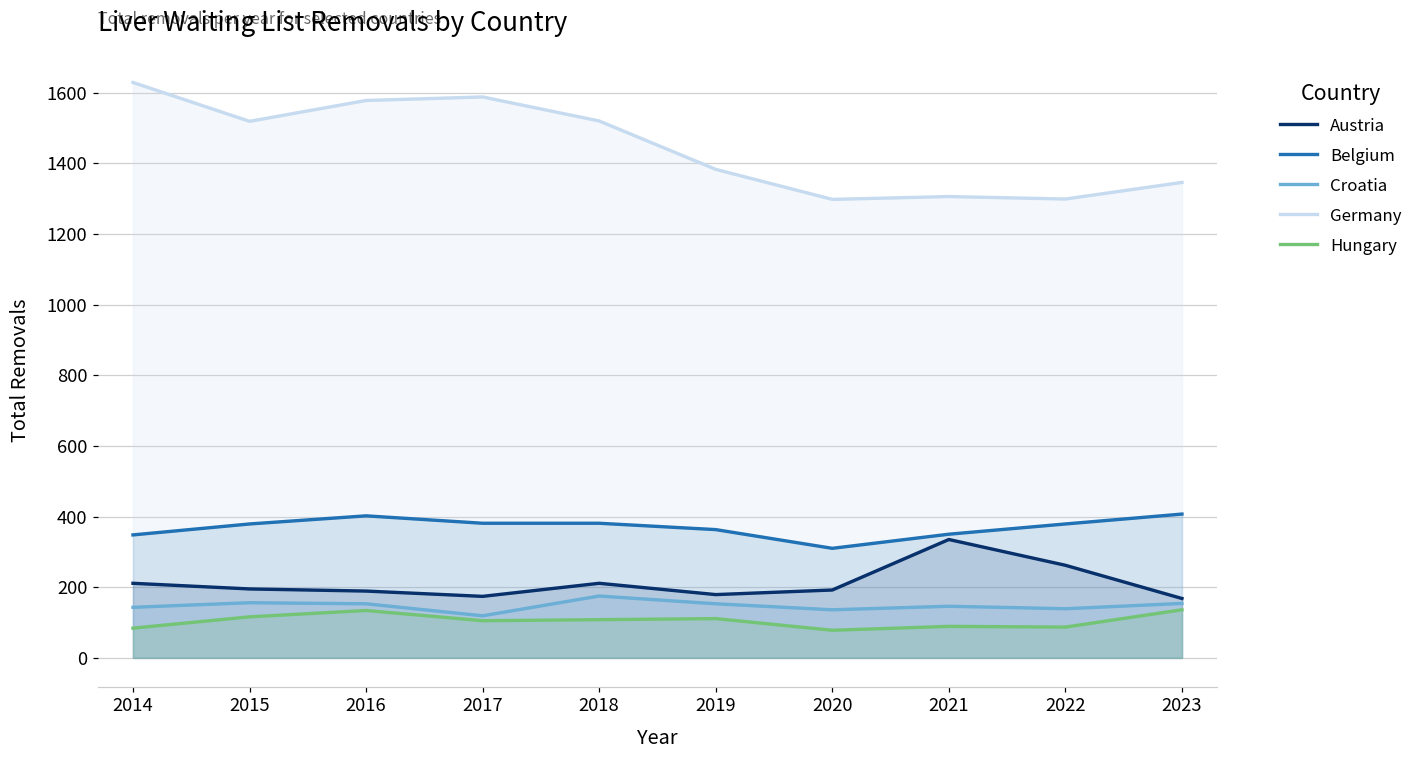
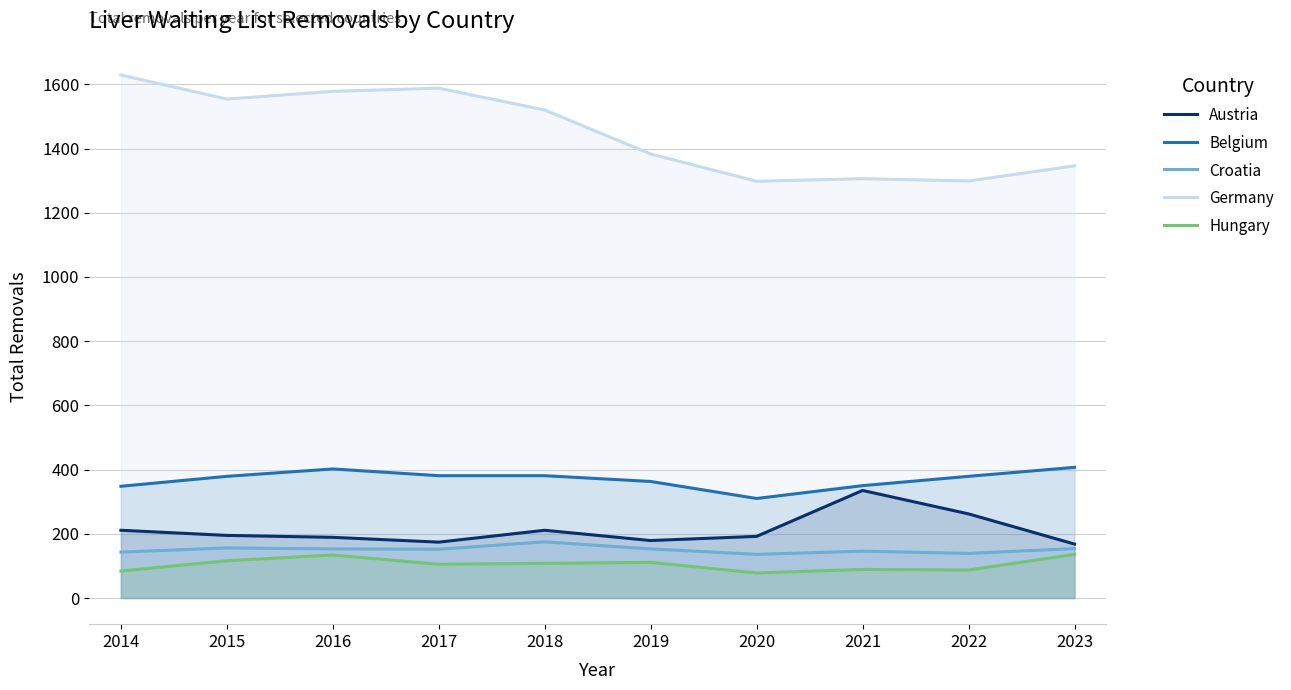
Germany, 2015: 1520 -> 1550
Croatia, 2017: 120 -> 150
